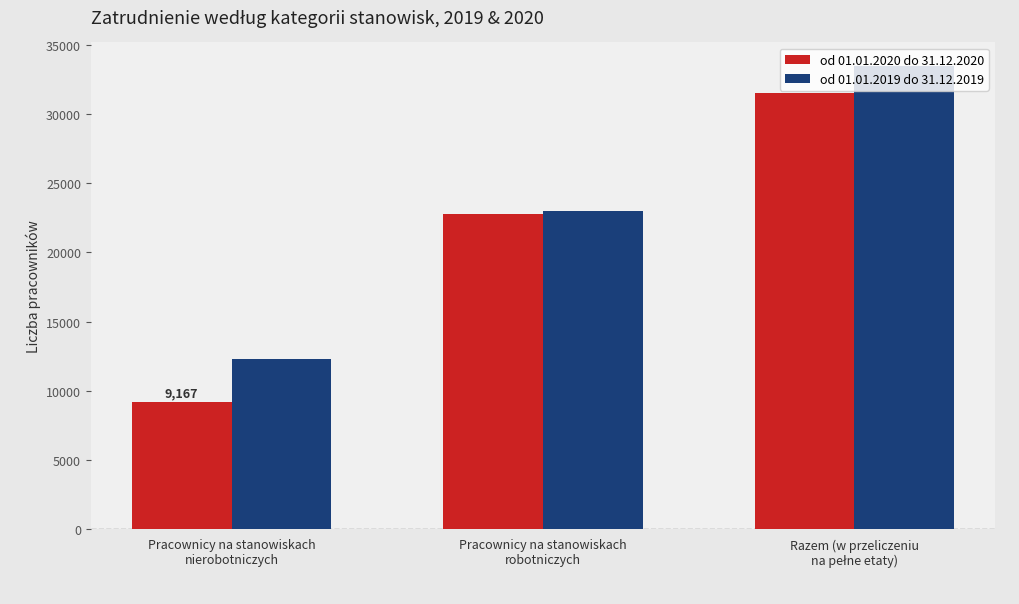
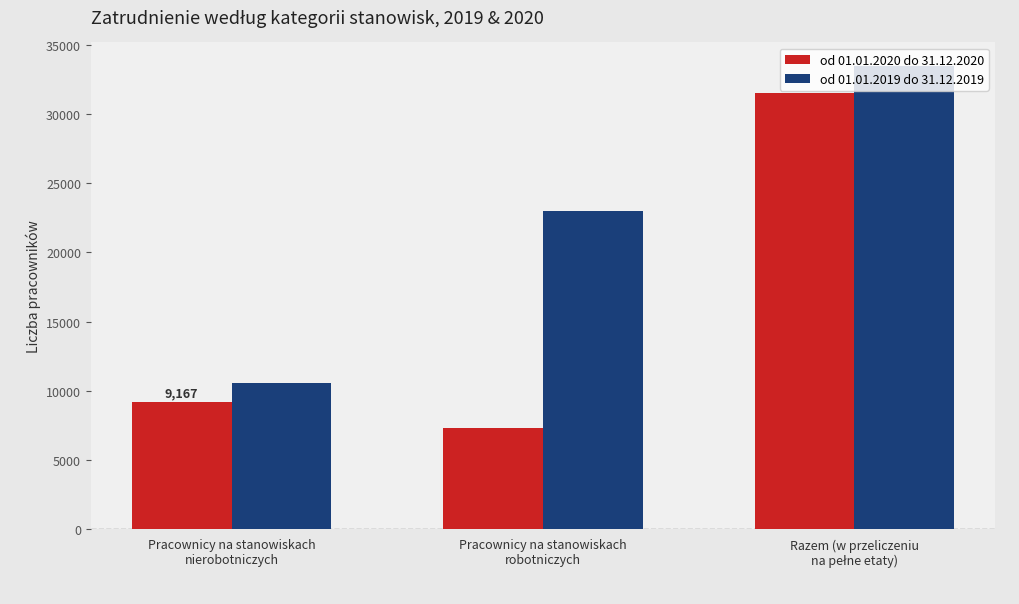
od 01.01.2019 do 31.12.2019, Pracownicy na stanowiskach nierobotniczych: 12300 -> 10600
od 01.01.2020 do 31.12.2020, Pracownicy na stanowiskach robotniczych: 22800 -> 7300
